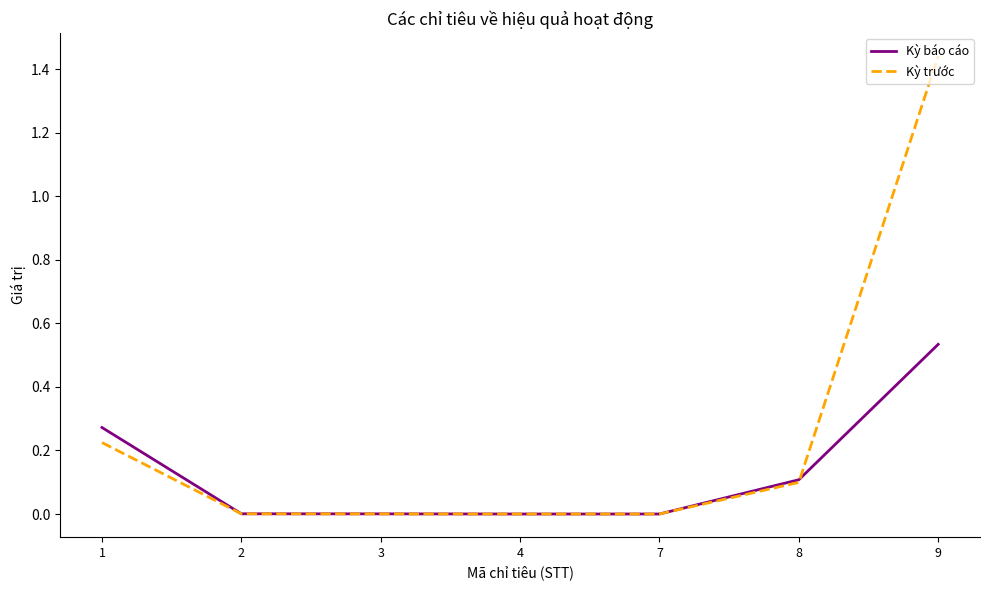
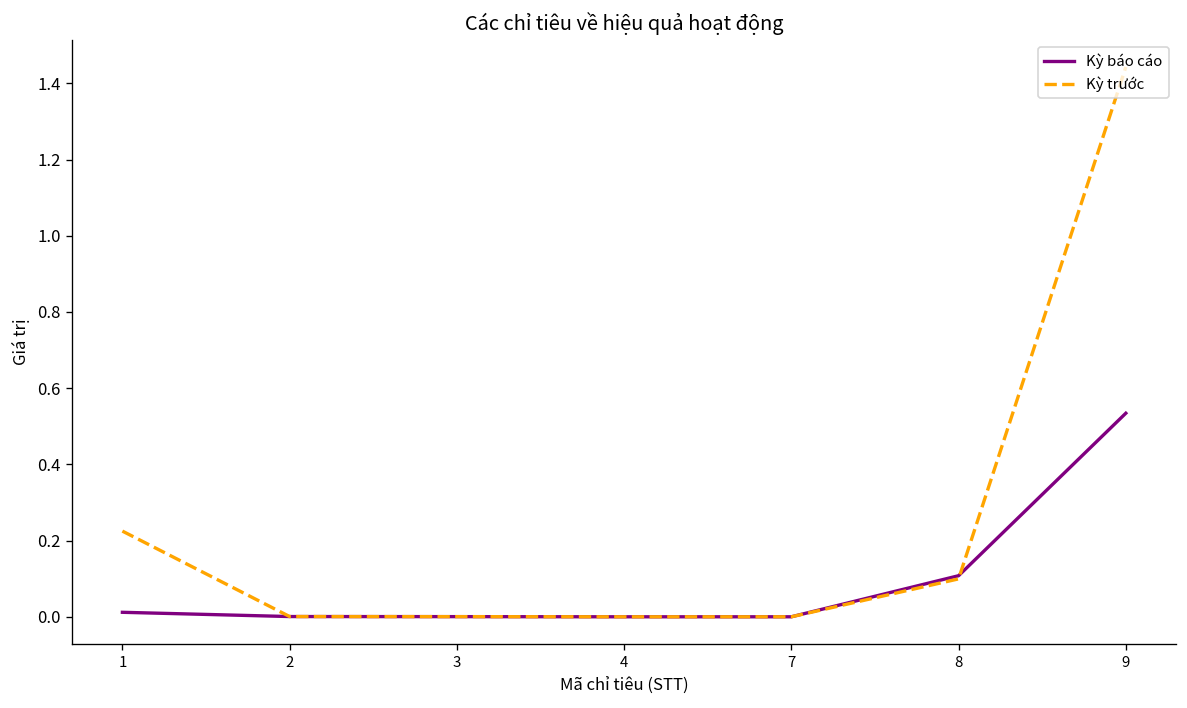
Kỳ báo cáo, 1: 0.27 -> 0.01
